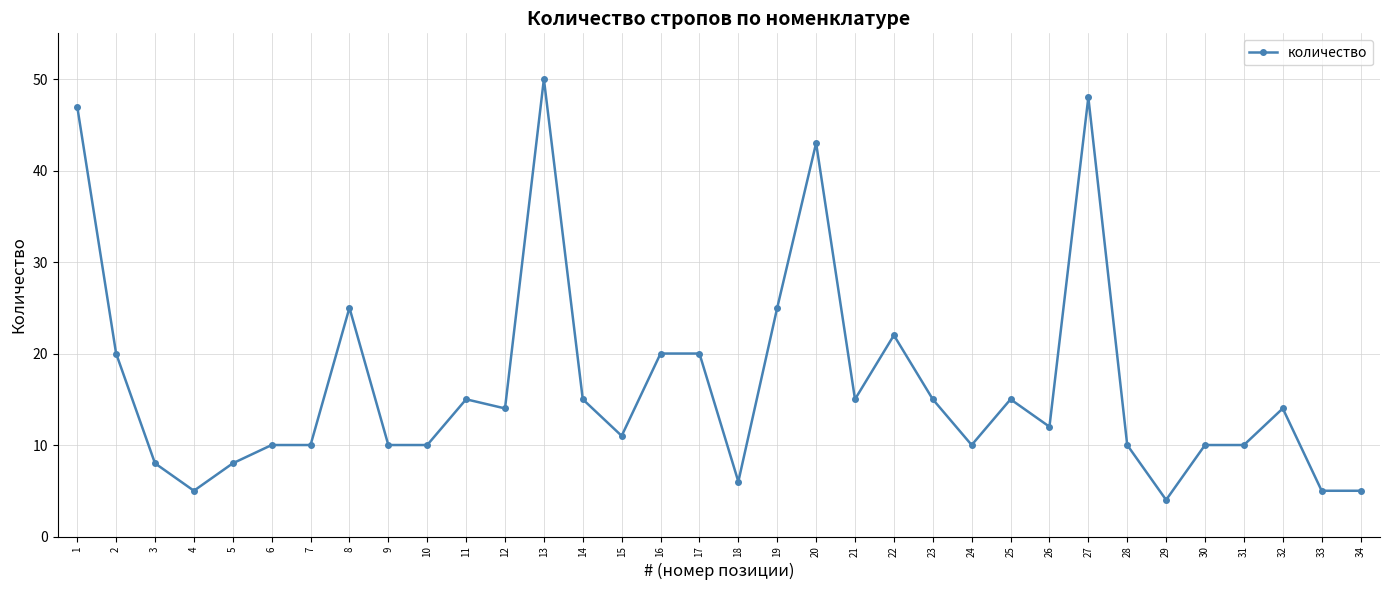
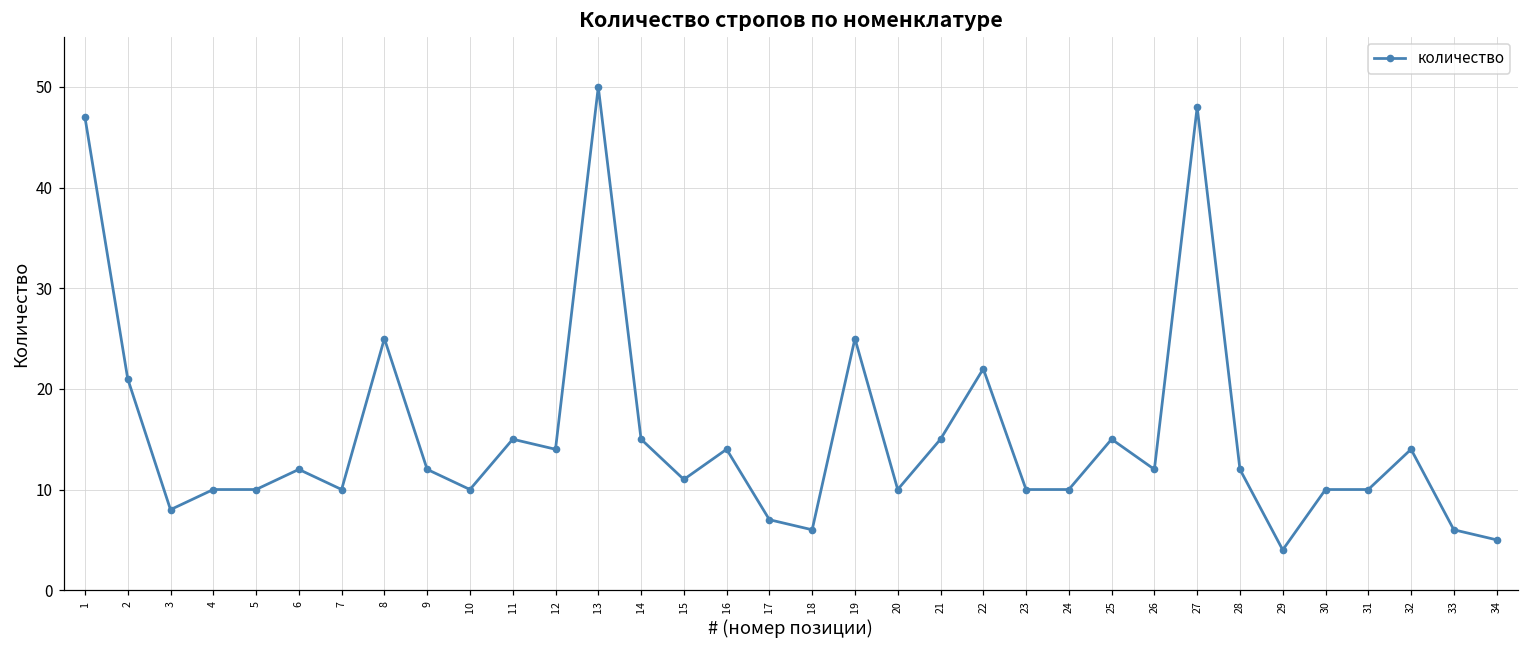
2: 20 -> 21
4: 5 -> 10
5: 8 -> 10
6: 10 -> 12
9: 10 -> 12
16: 20 -> 14
17: 20 -> 7
20: 43 -> 10
23: 15 -> 10
28: 10 -> 12
33: 5 -> 6
